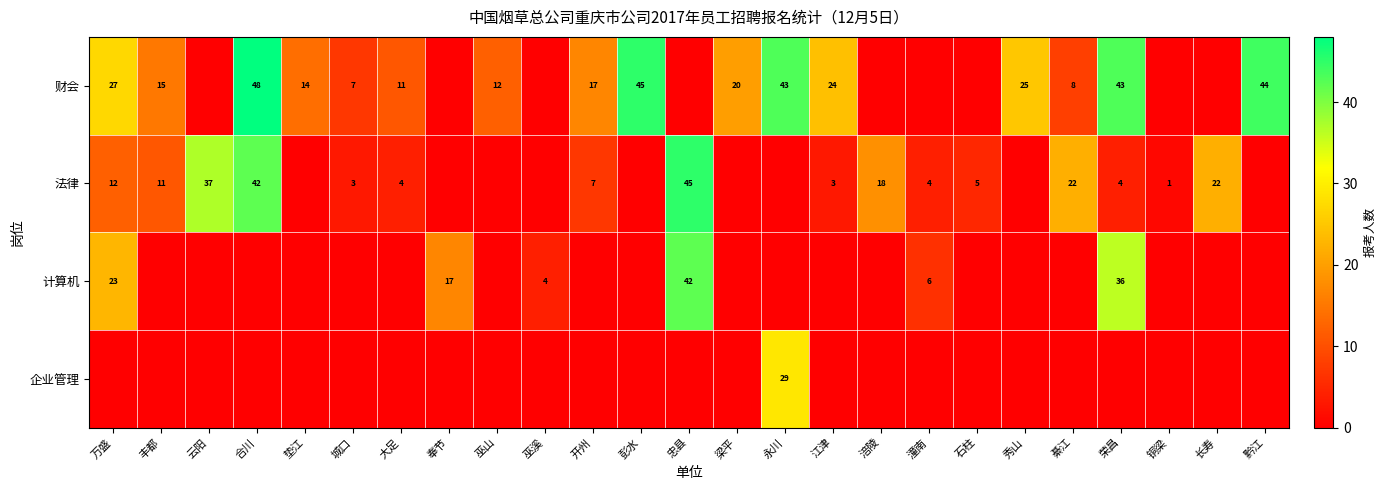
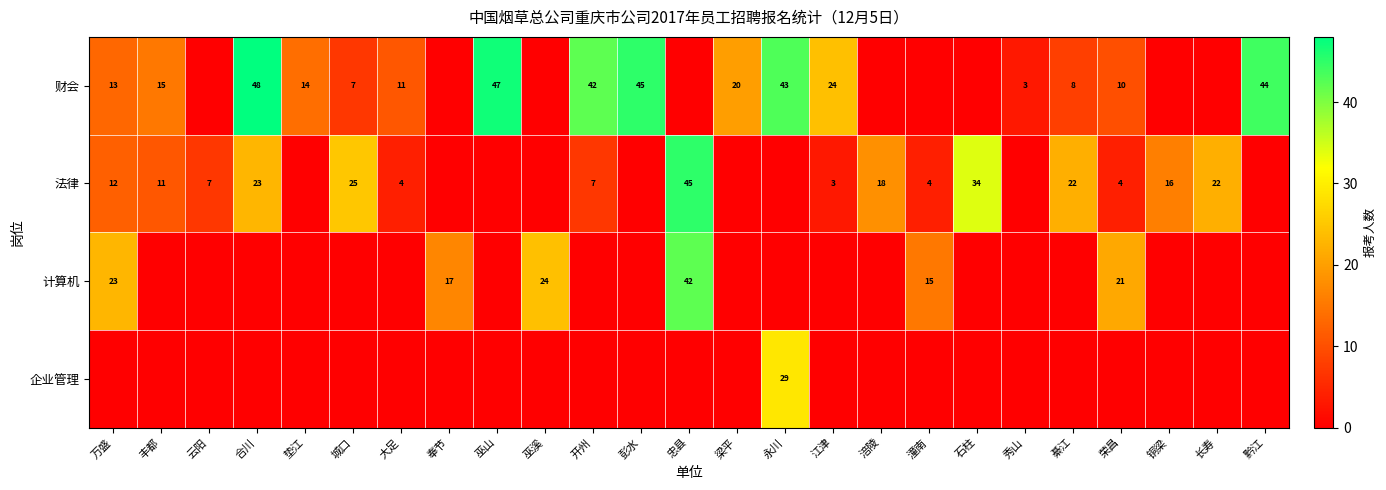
财会, 万盛: 27 -> 13
财会, 巫山: 12 -> 47
财会, 开州: 17 -> 42
财会, 秀山: 25 -> 3
财会, 荣昌: 43 -> 10
法律, 云阳: 37 -> 7
法律, 合川: 42 -> 23
法律, 城口: 3 -> 25
法律, 石柱: 5 -> 34
法律, 铜梁: 1 -> 16
计算机, 巫溪: 4 -> 24
计算机, 潼南: 6 -> 15
计算机, 荣昌: 36 -> 21
